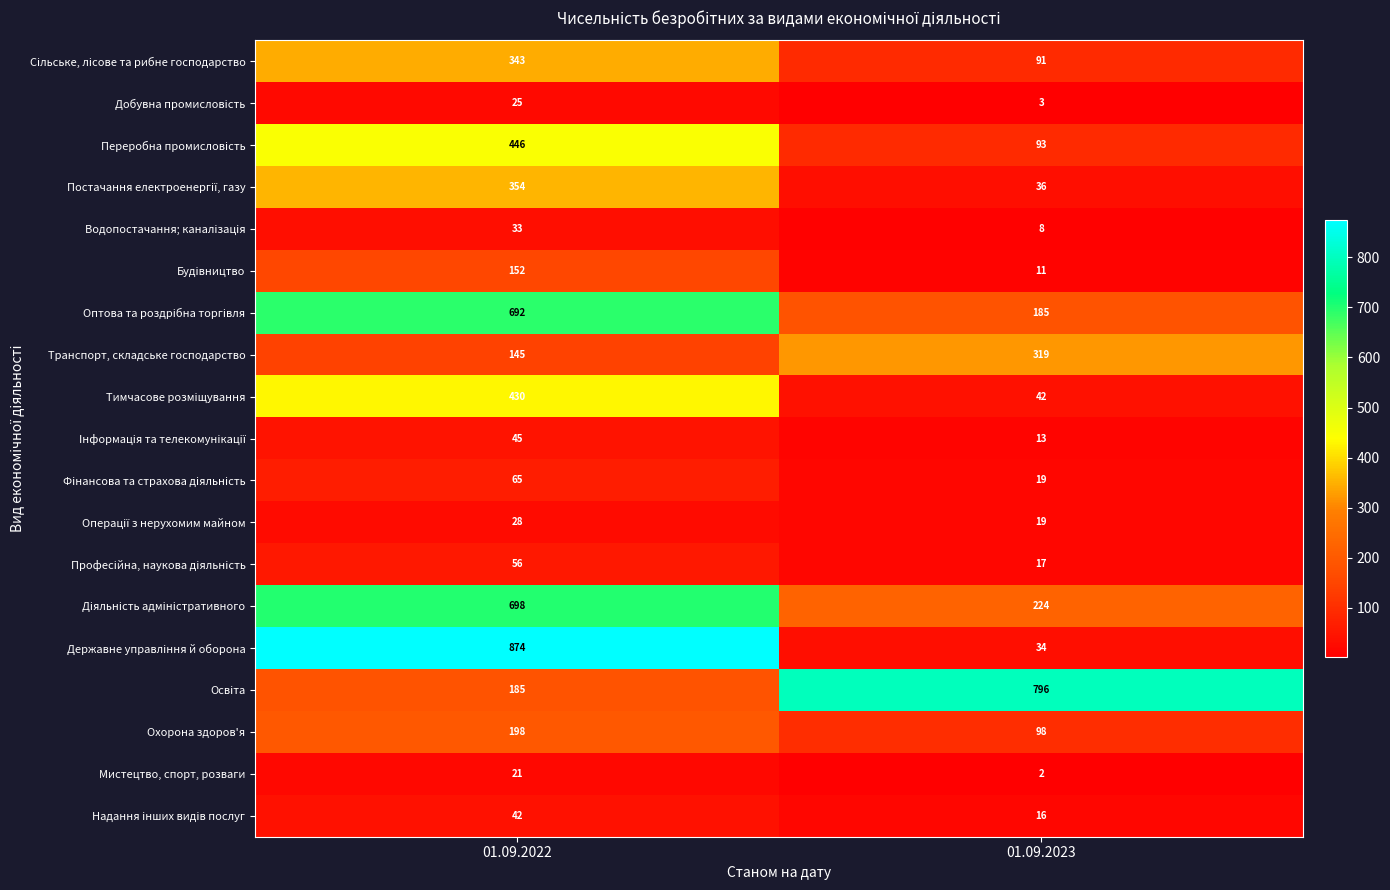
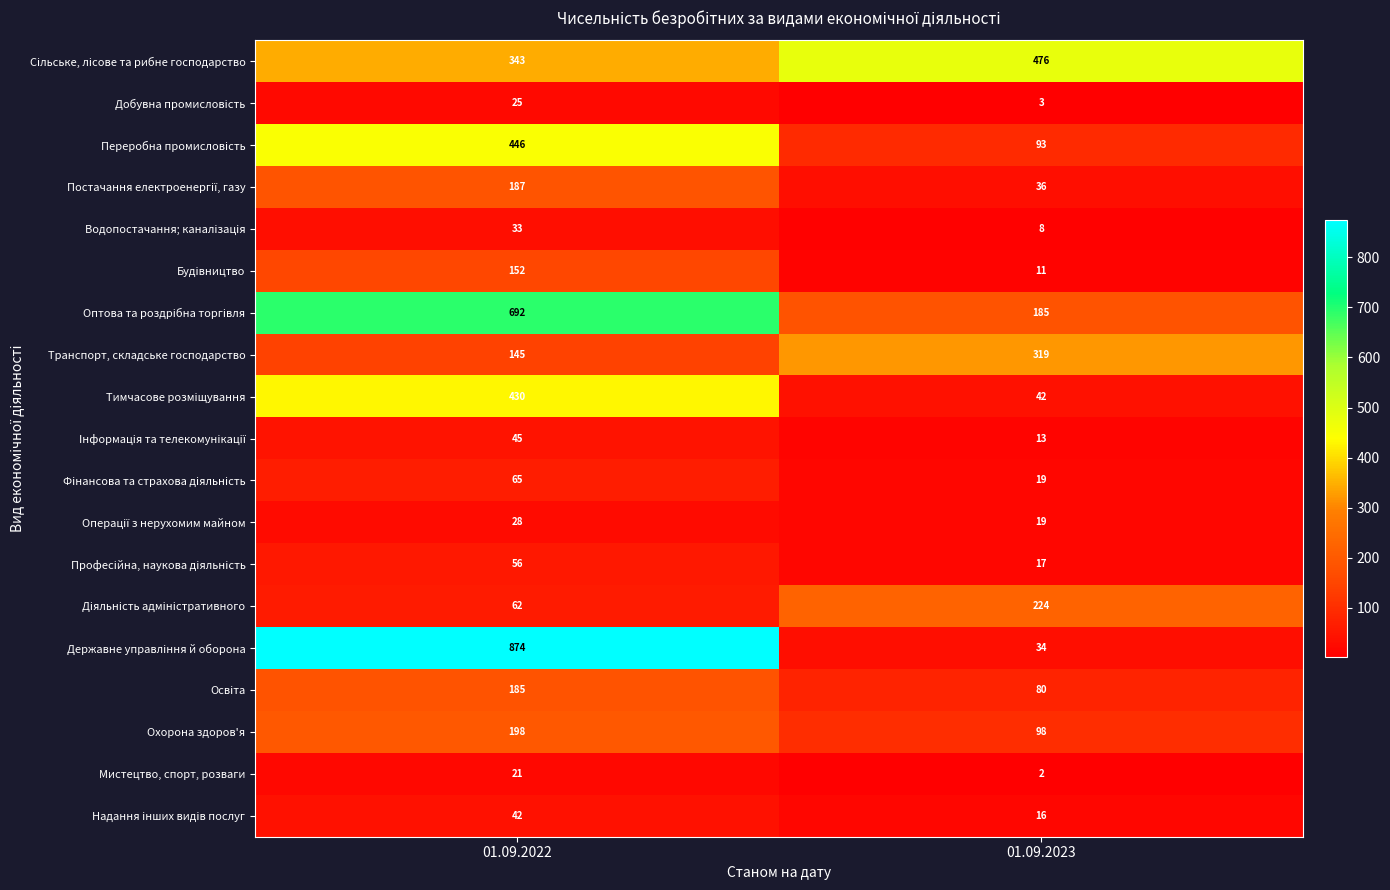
Сільське, лісове та рибне господарство, 01.09.2023: 91 -> 476
Постачання електроенергії, газу, 01.09.2022: 354 -> 187
Діяльність адміністративного, 01.09.2022: 698 -> 62
Освіта, 01.09.2023: 796 -> 80
